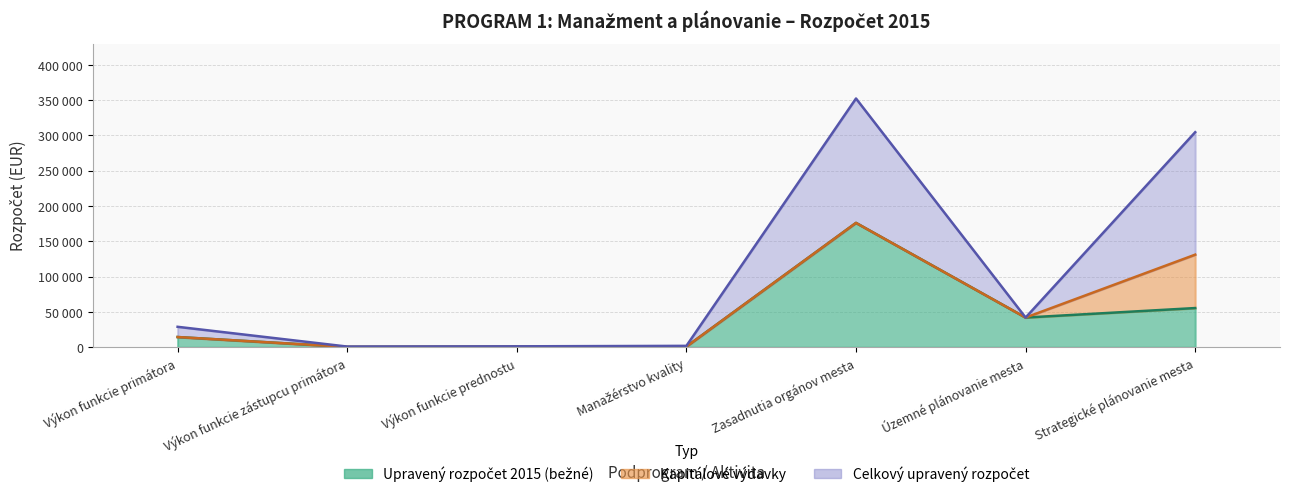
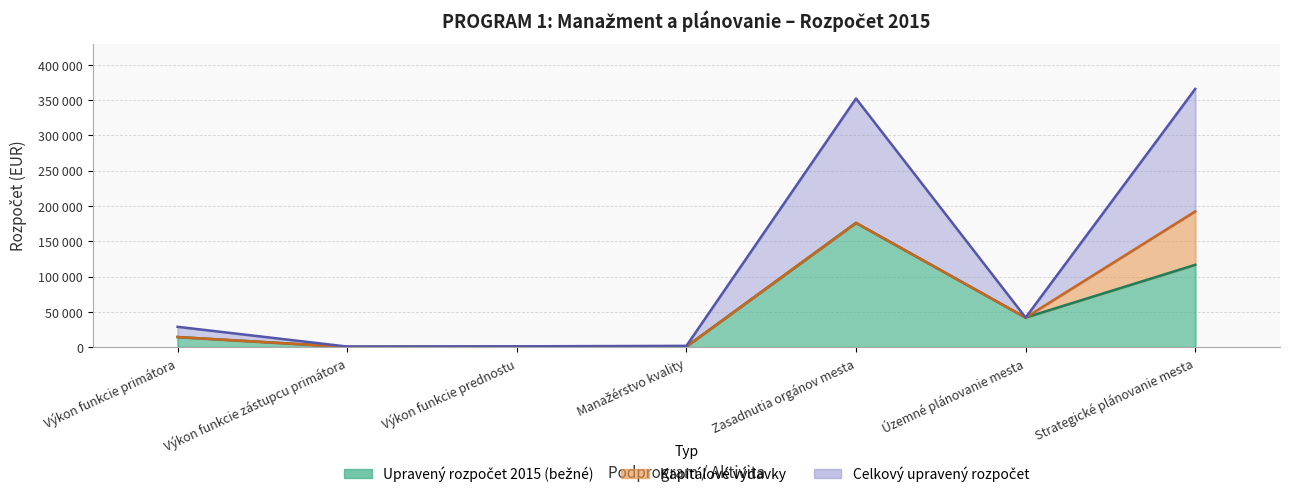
Upravený rozpočet 2015 (bežné), Strategické plánovanie mesta: 60000 -> 120000
